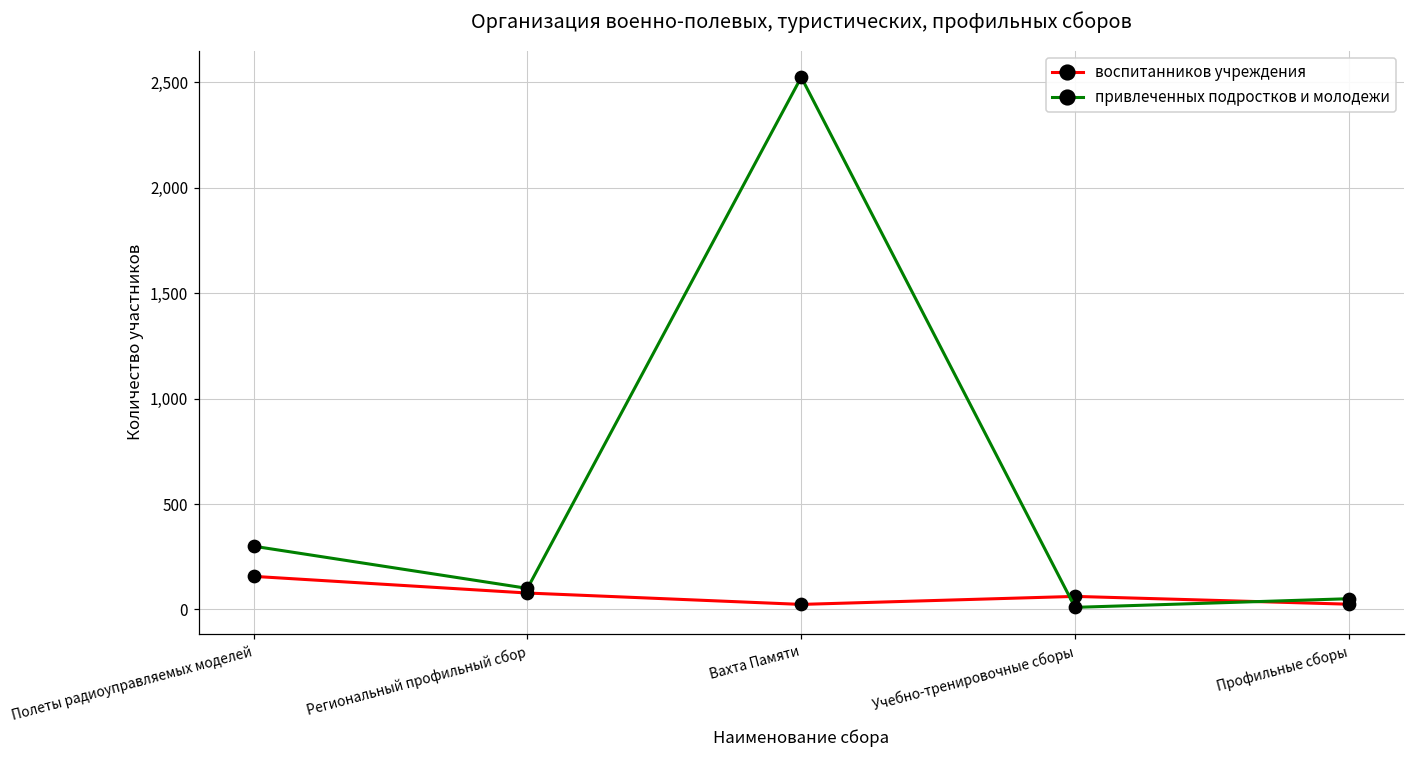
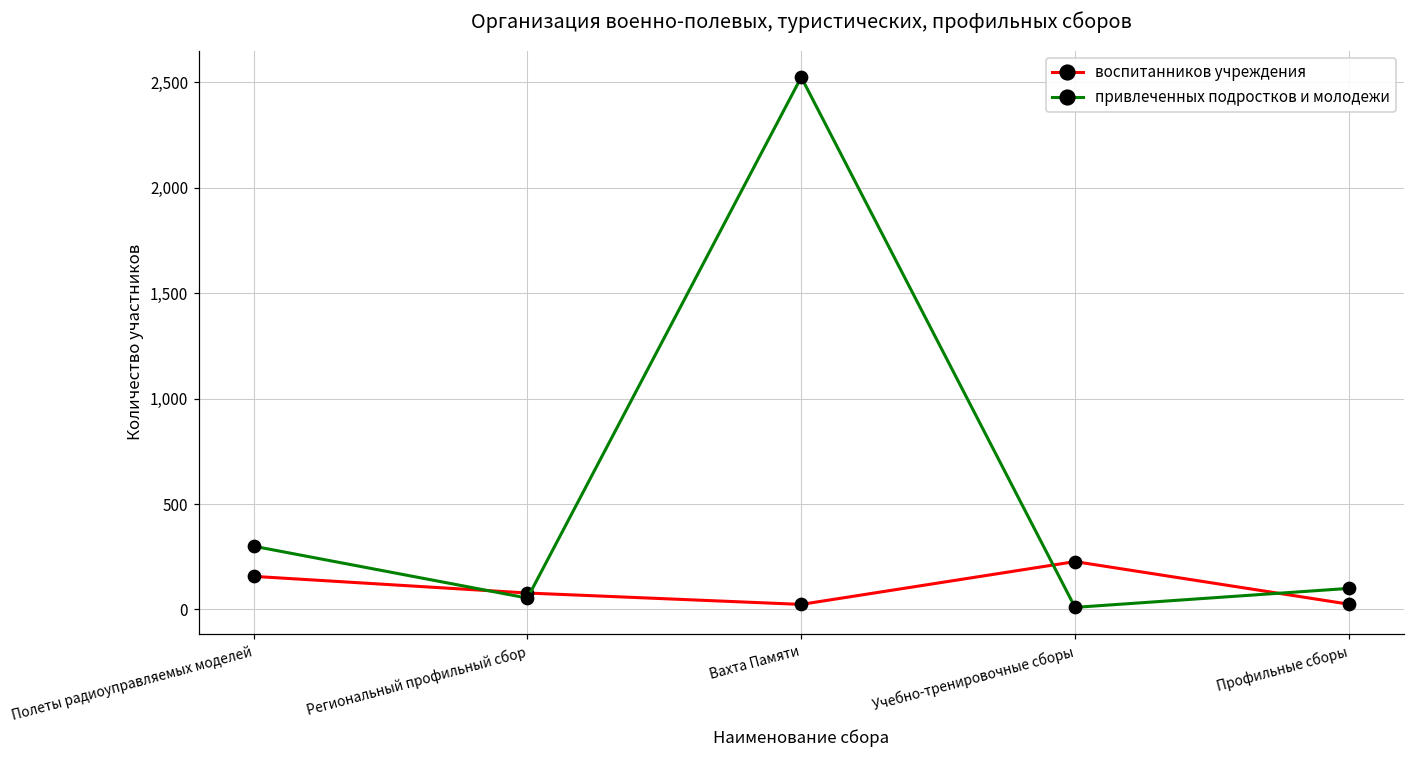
привлеченных подростков и молодежи, Региональный профильный сбор: 100 -> 50
воспитанников учреждения, Учебно-тренировочные сборы: 60 -> 230
привлеченных подростков и молодежи, Профильные сборы: 50 -> 100
